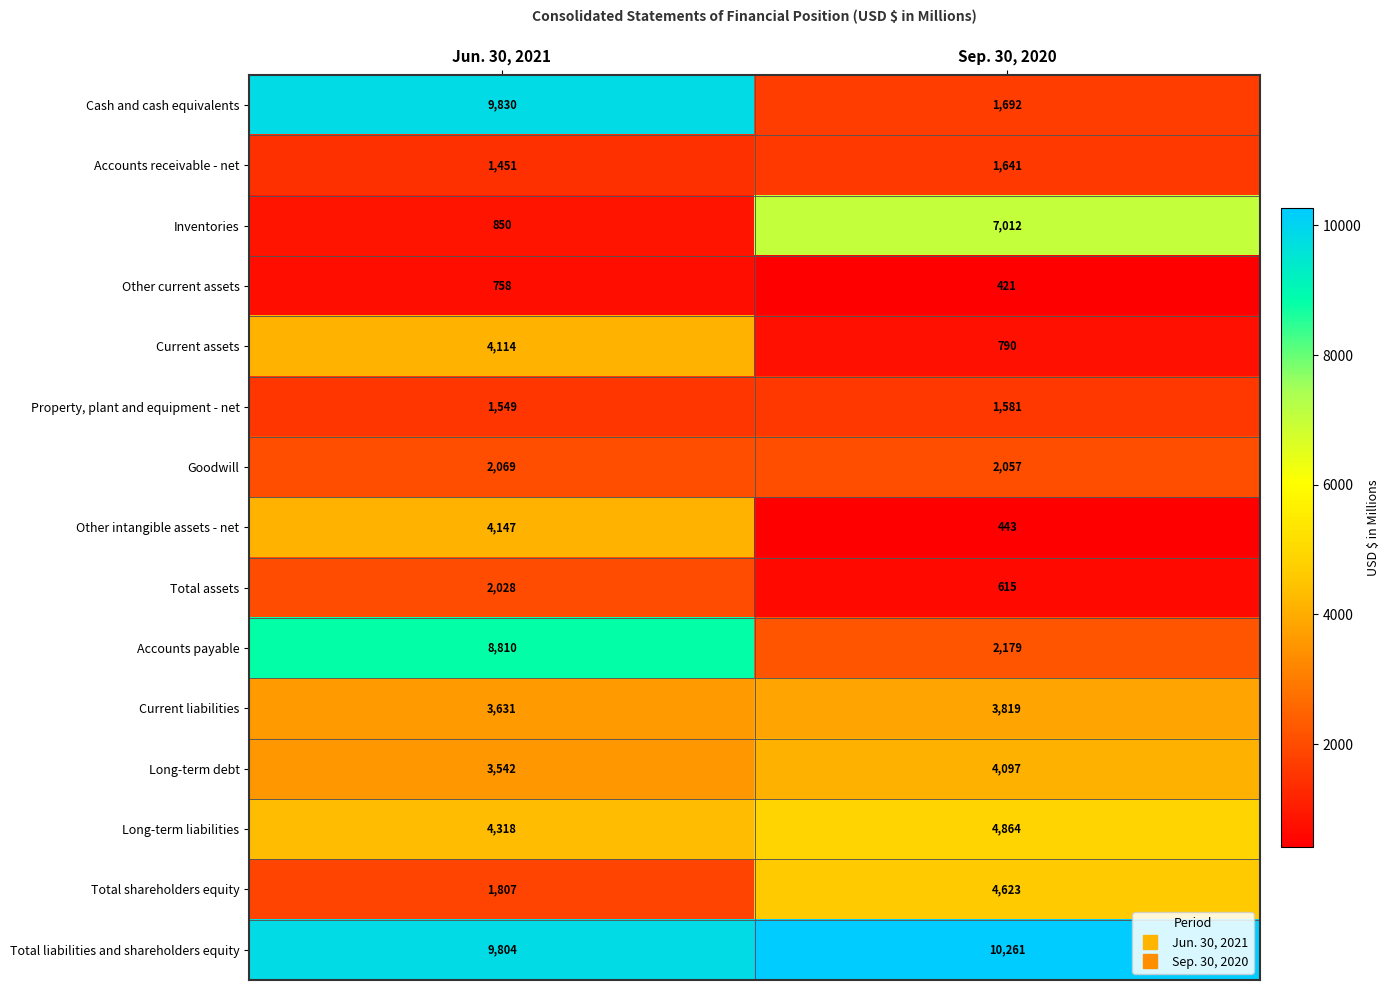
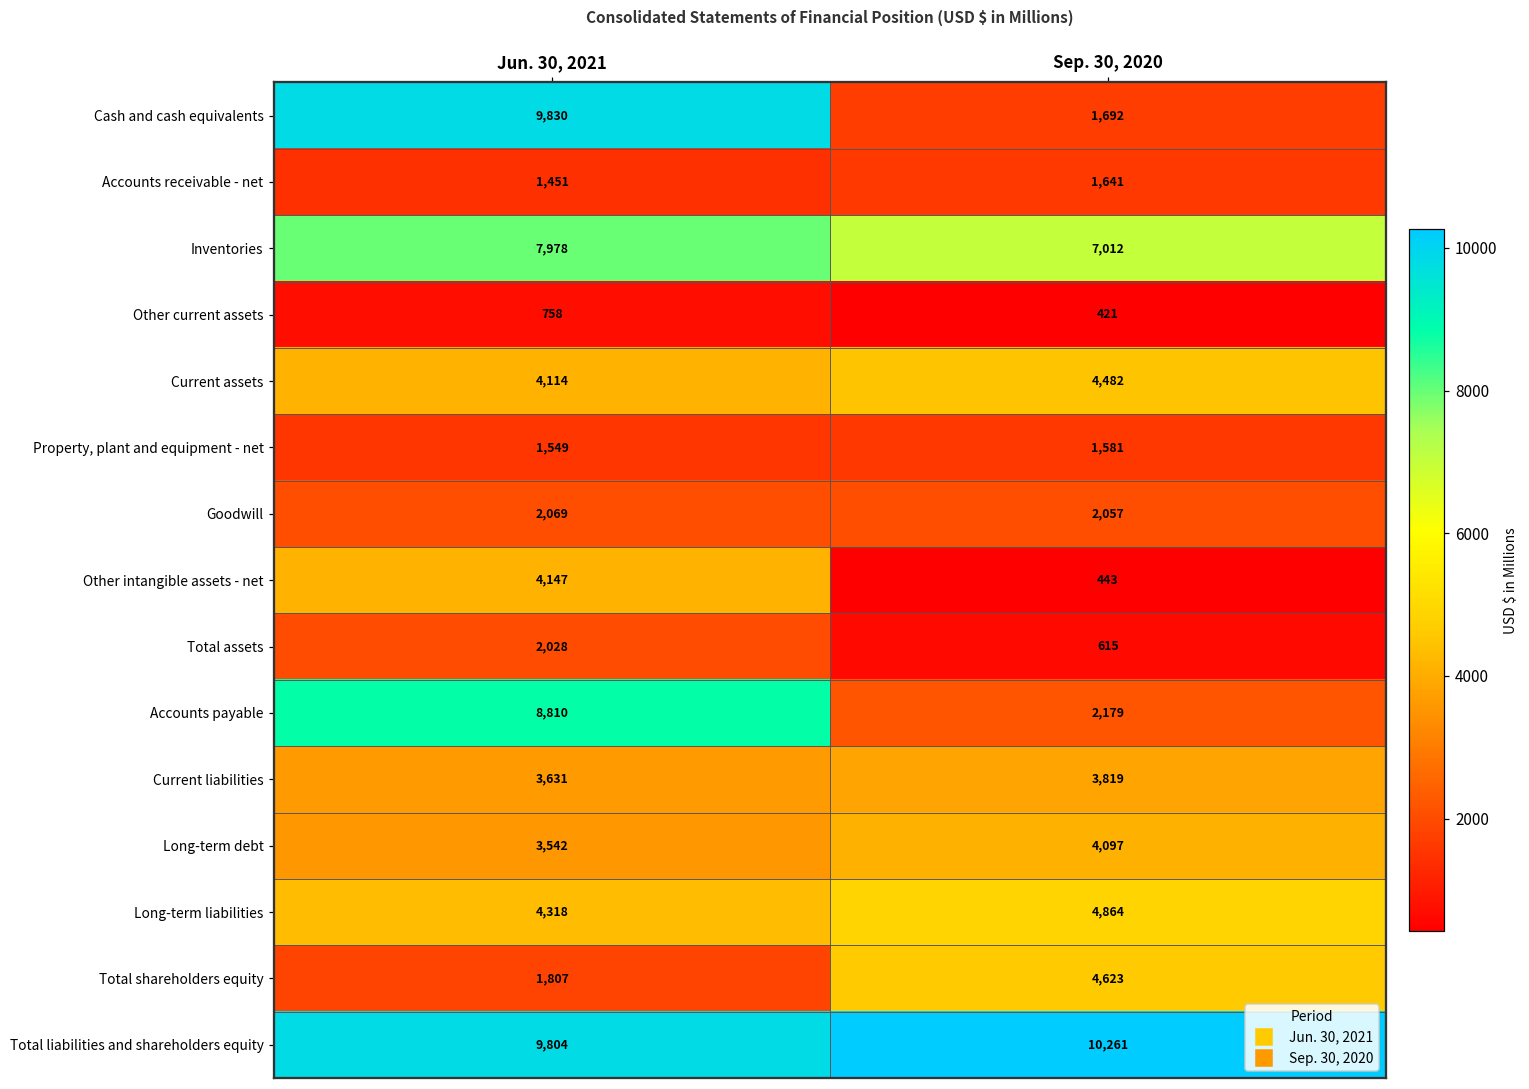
Inventories, Jun. 30, 2021: 850 -> 7,978
Current assets, Sep. 30, 2020: 790 -> 4,482
